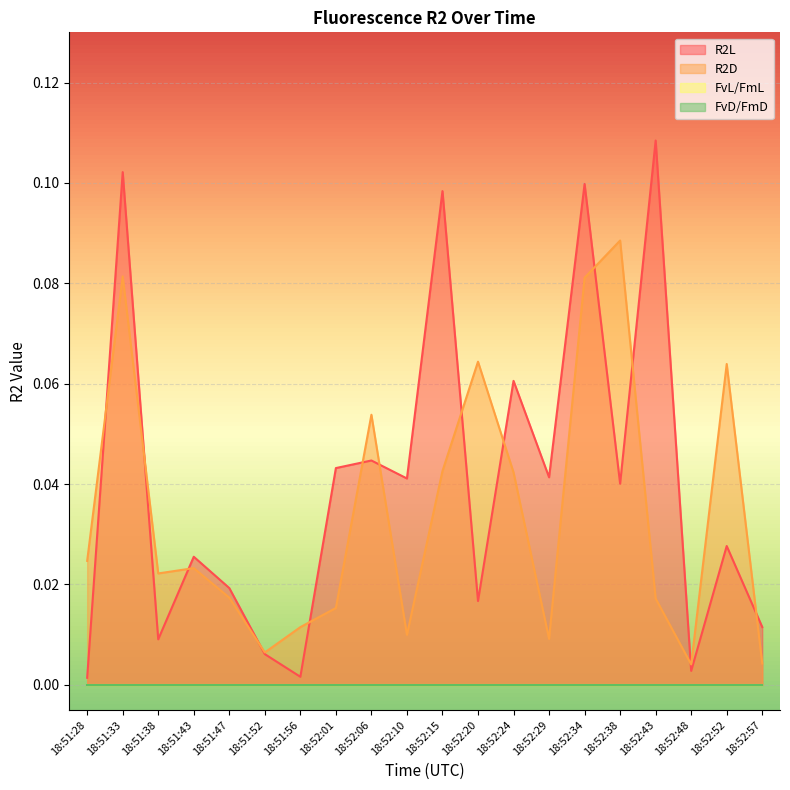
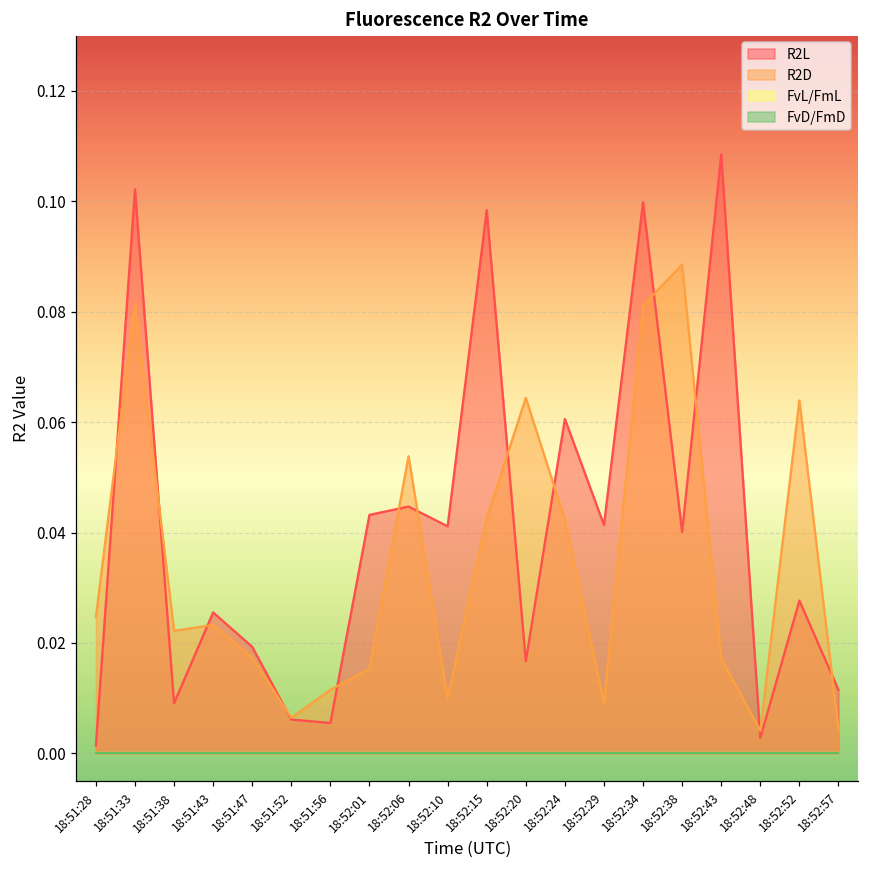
R2L, 18:51:56: 0.002 -> 0.006
